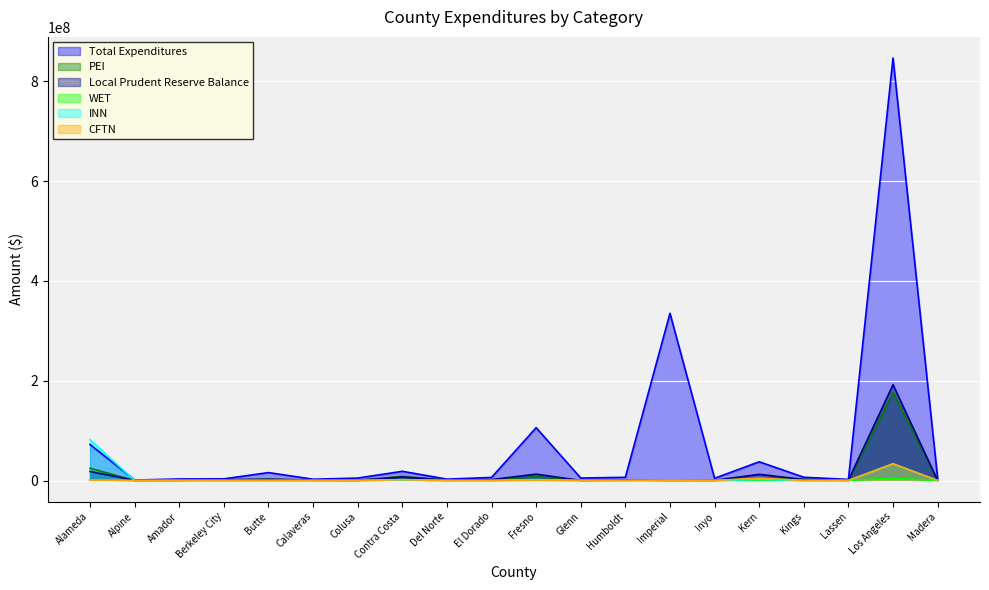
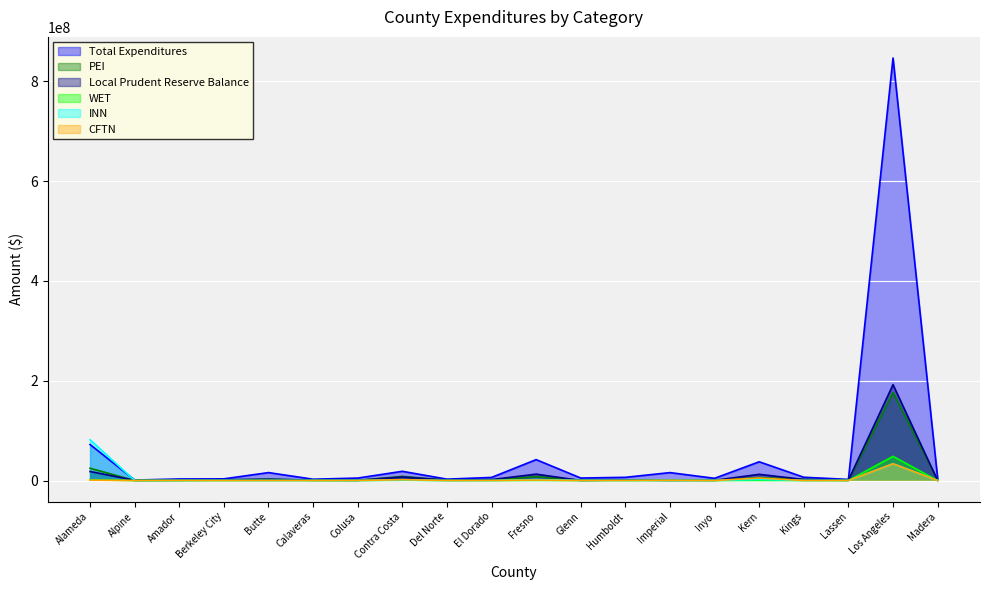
Total Expenditures, Fresno: 110000000 -> 40000000
Total Expenditures, Imperial: 340000000 -> 20000000
WET, Los Angeles: 0 -> 50000000
